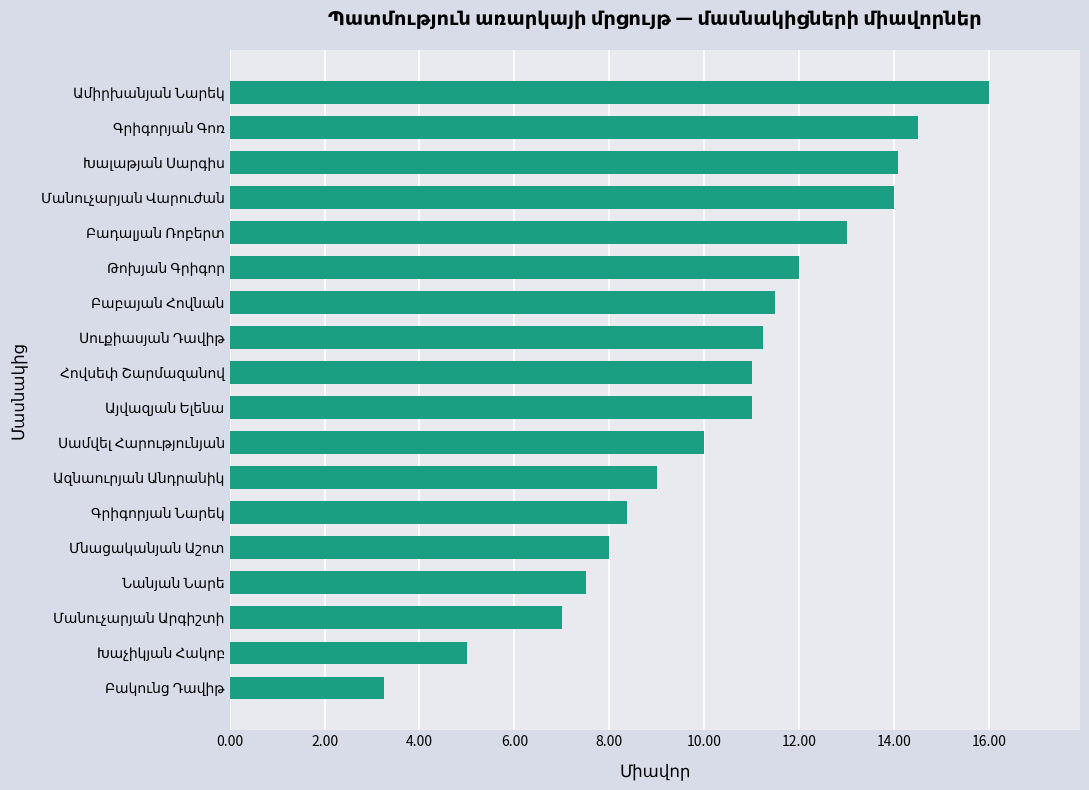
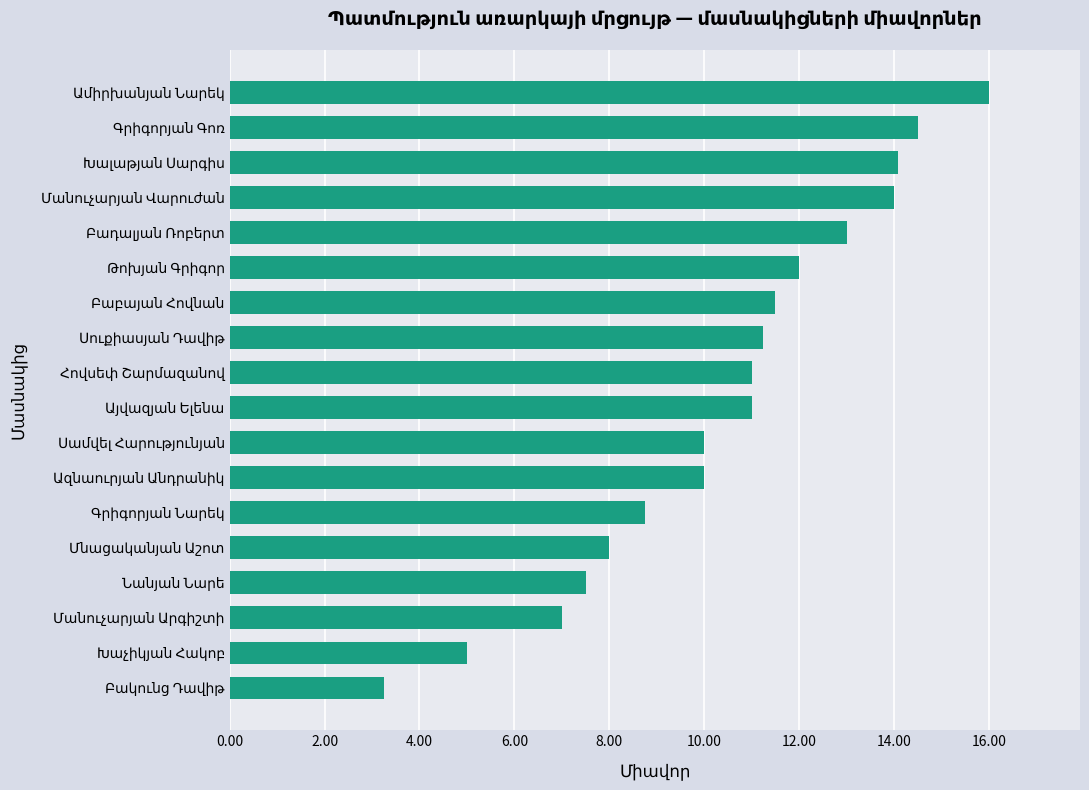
Ազնաուրյան Անդրանիկ: 9 -> 10
Գրիգորյան Նարեկ: 8.4 -> 8.8
